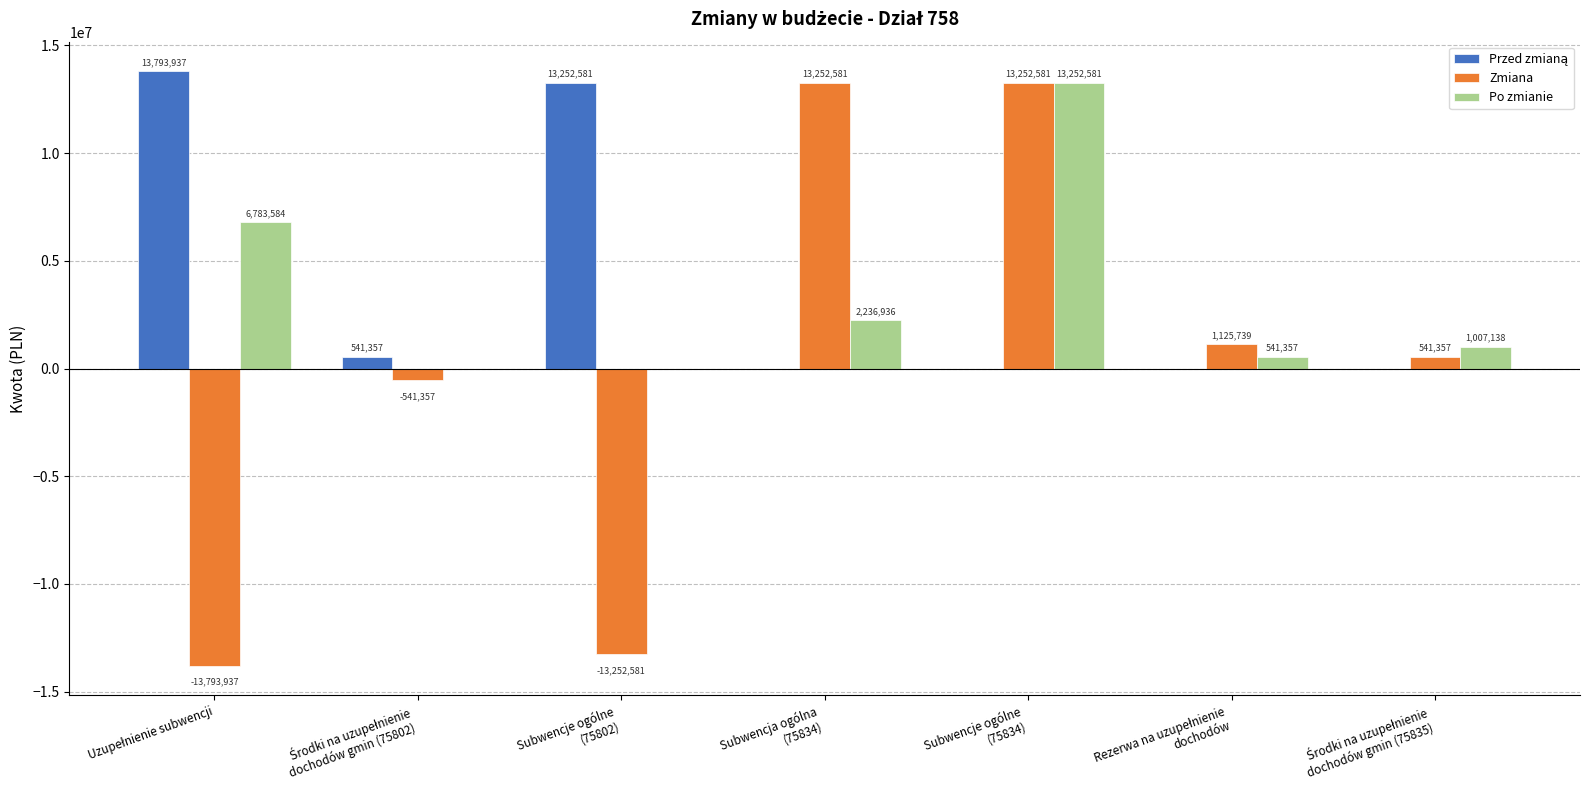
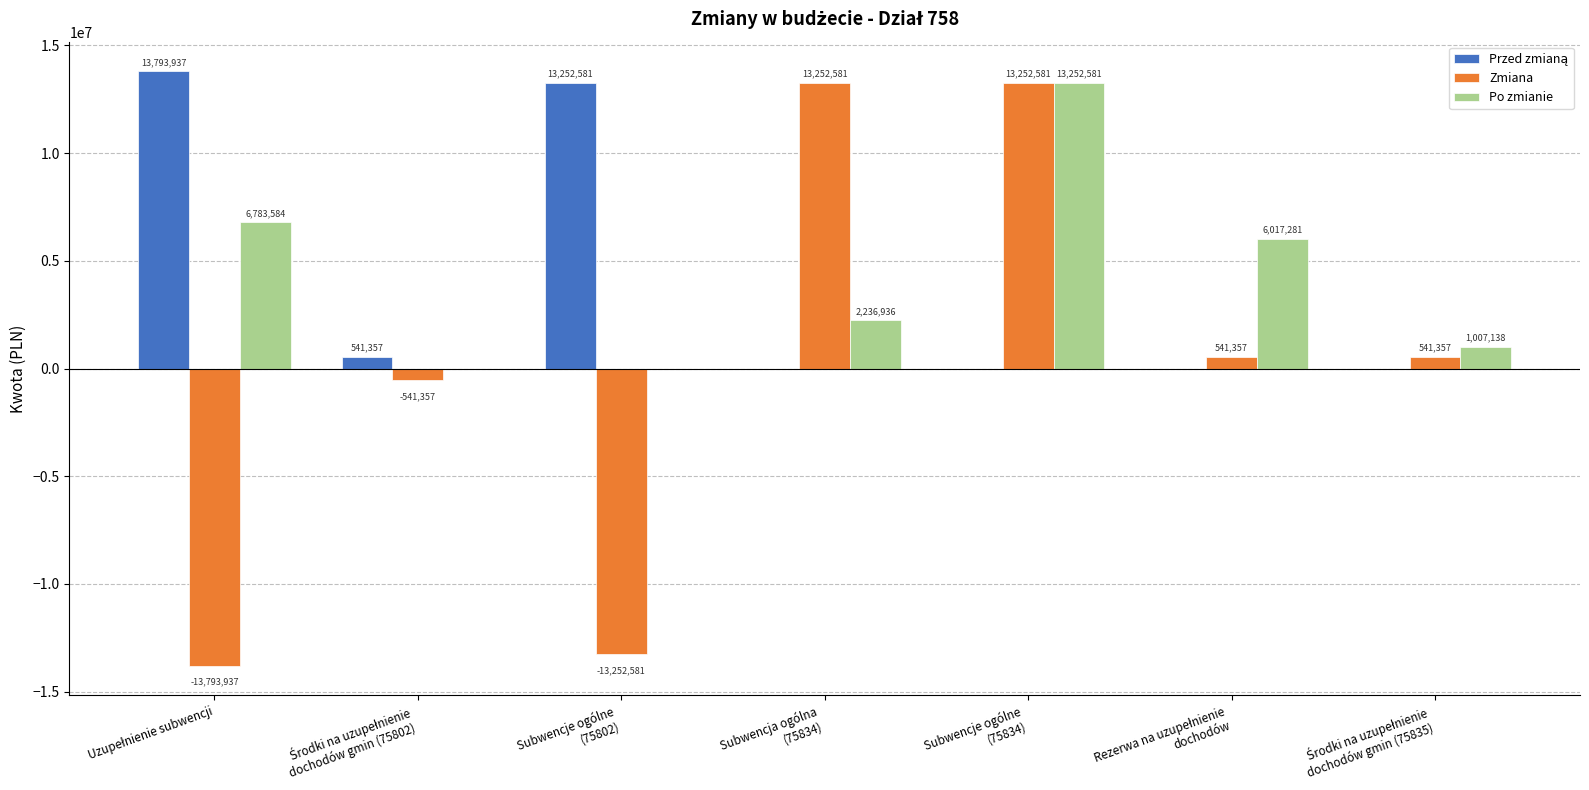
Zmiana, Rezerwa na uzupełnienie dochodów: 1,125,739 -> 541,357
Po zmianie, Rezerwa na uzupełnienie dochodów: 541,357 -> 6,017,281
